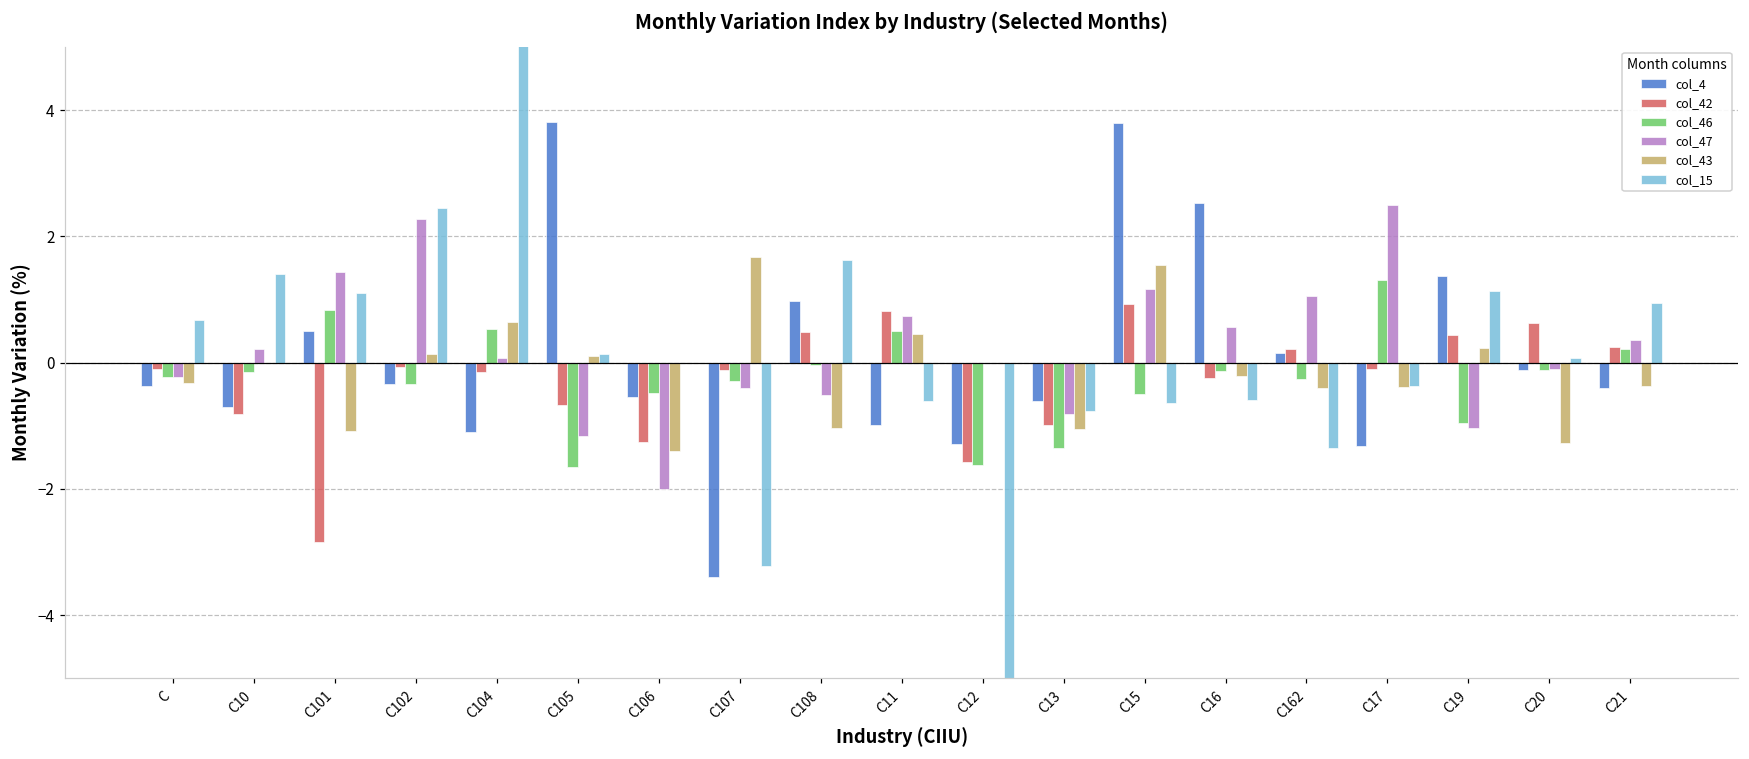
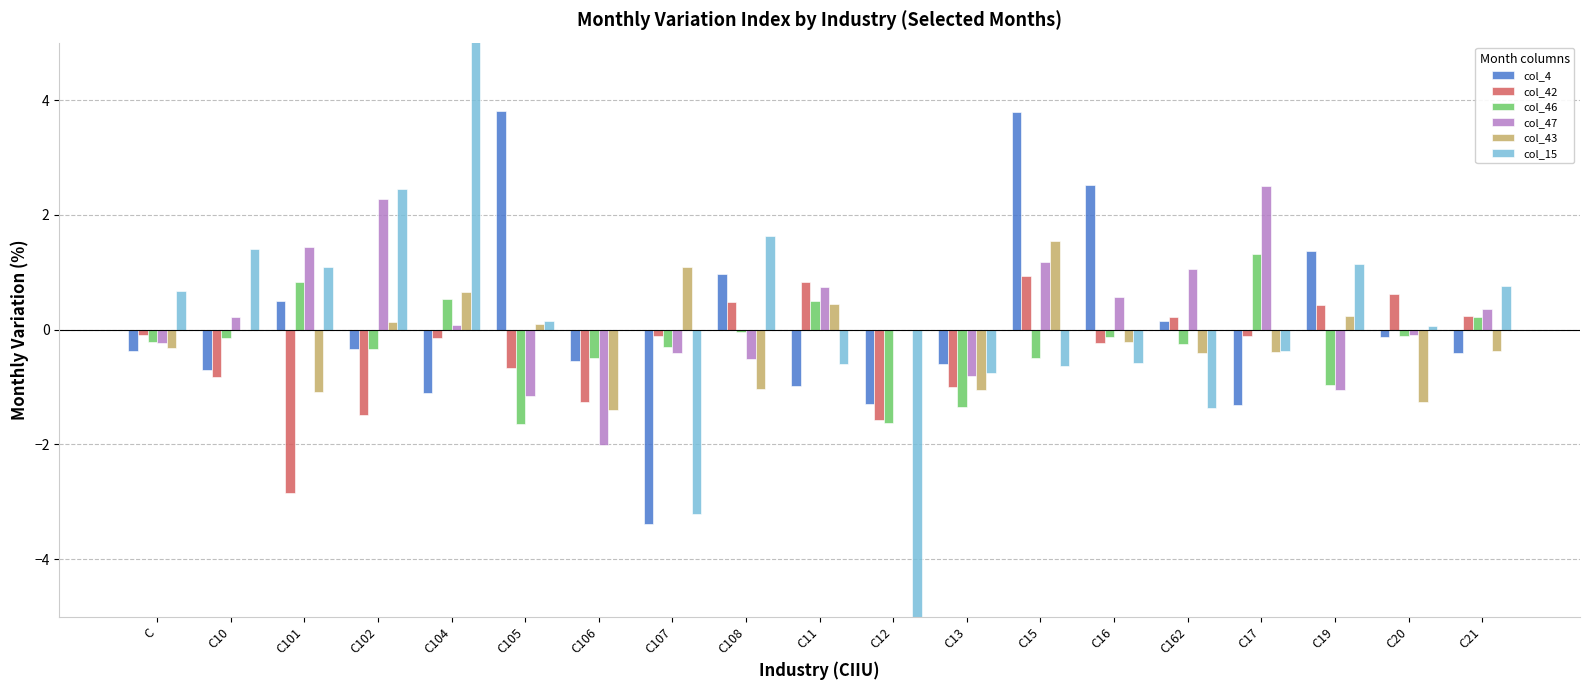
col_42, C102: -0.1 -> -1.5
col_43, C107: 1.7 -> 1.1
col_15, C21: 0.9 -> 0.8
